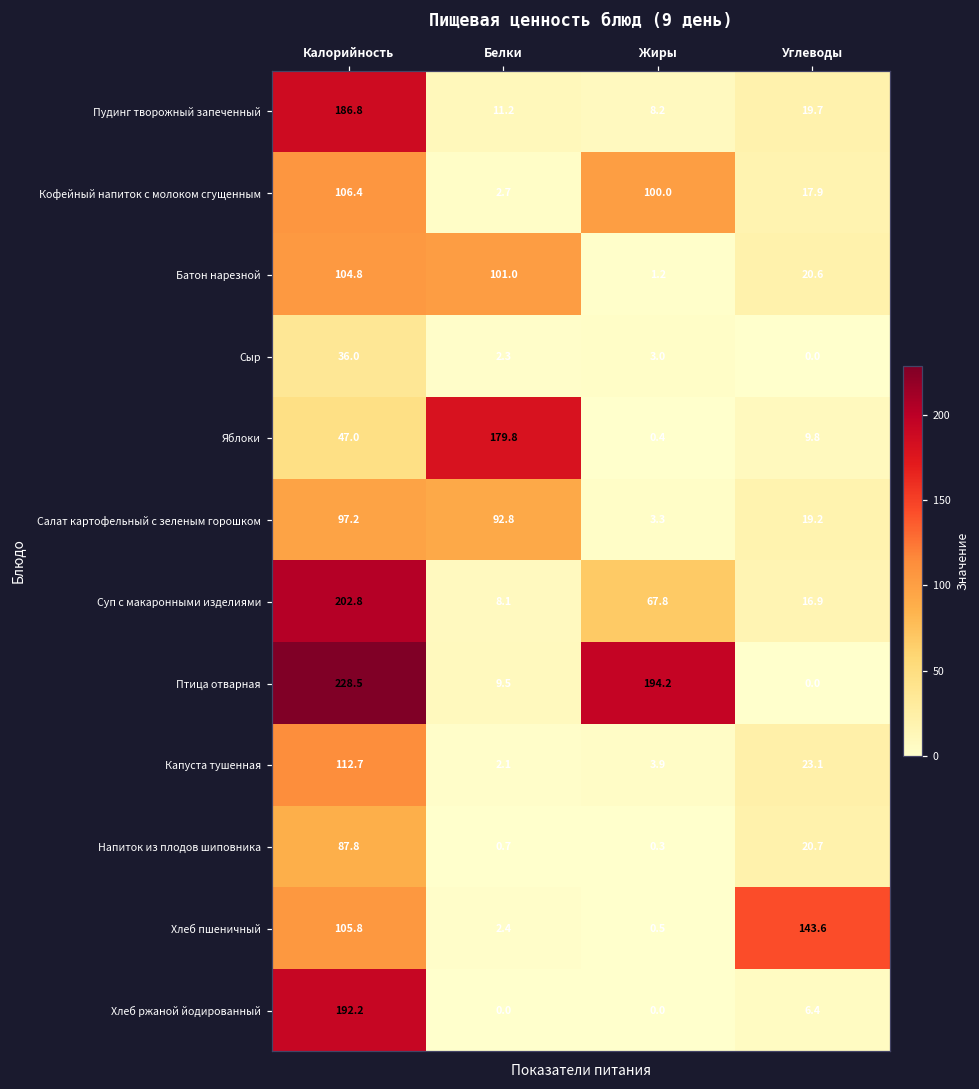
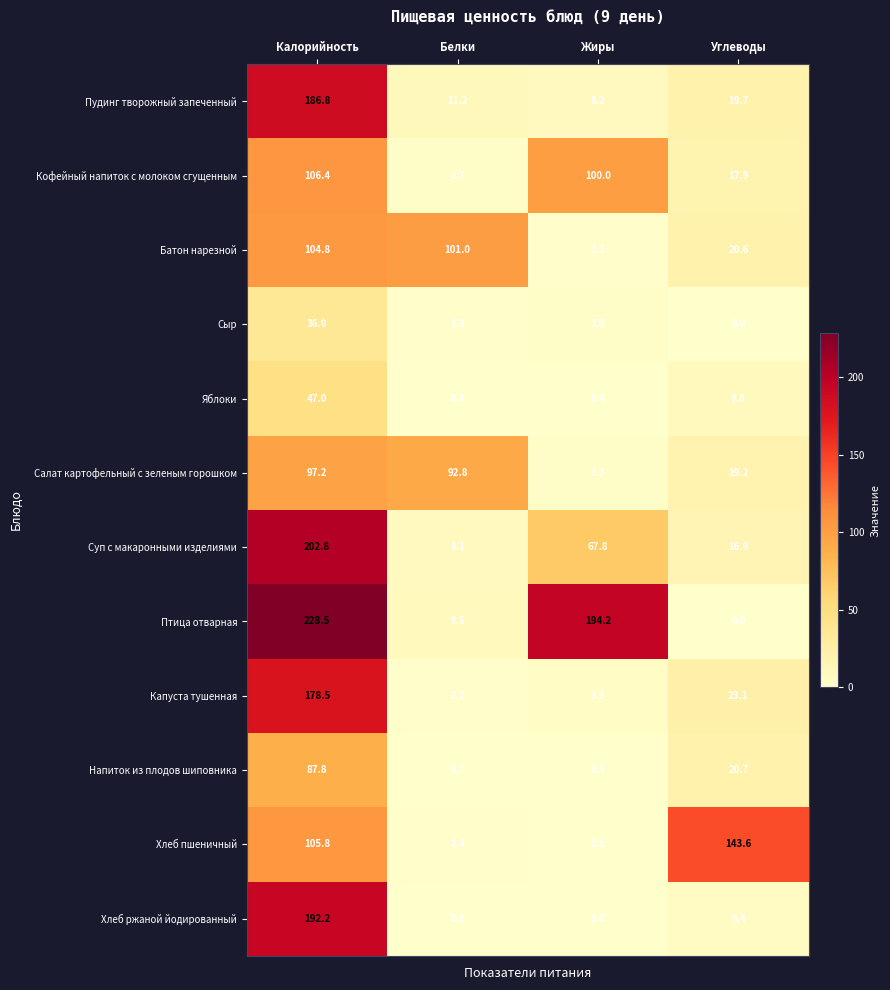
Яблоки, Белки: 179.8 -> 0.4
Капуста тушенная, Калорийность: 112.7 -> 178.5
